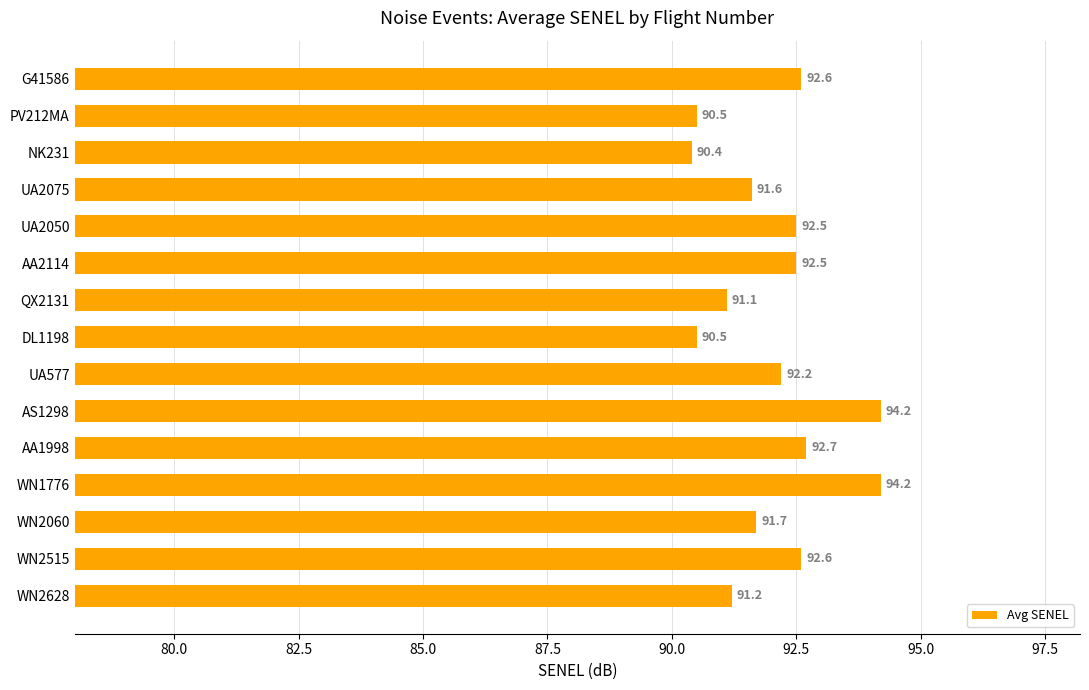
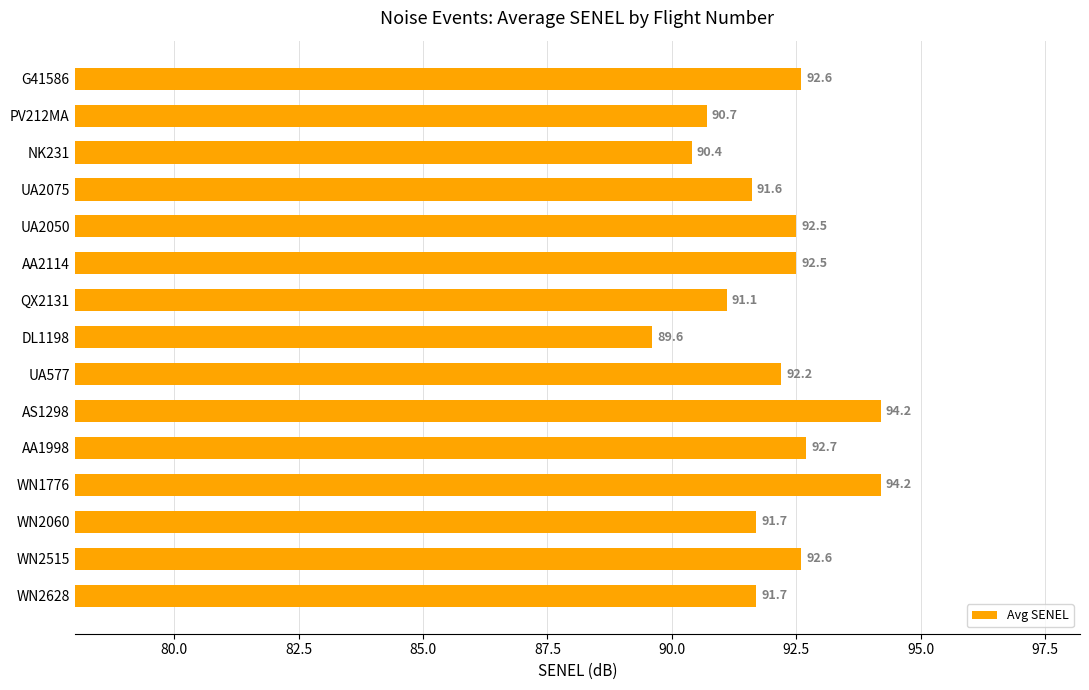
PV212MA: 90.5 -> 90.7
DL1198: 90.5 -> 89.6
WN2628: 91.2 -> 91.7
